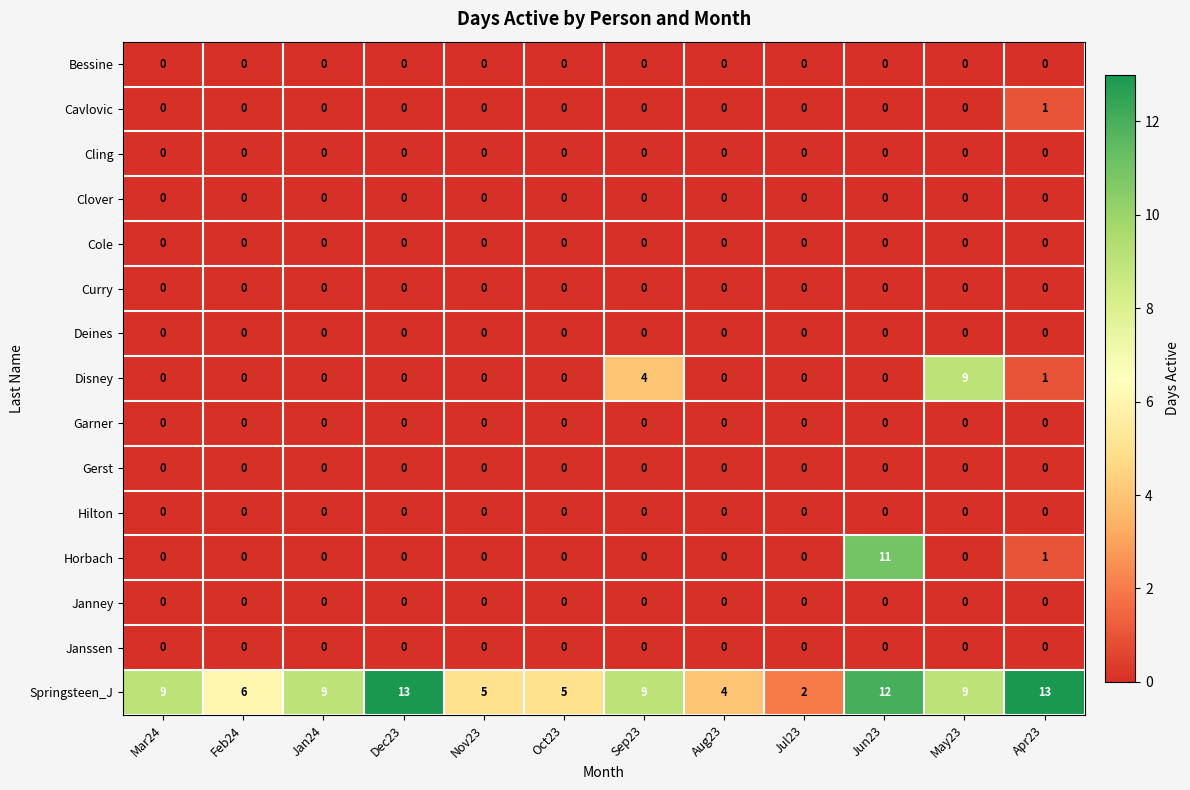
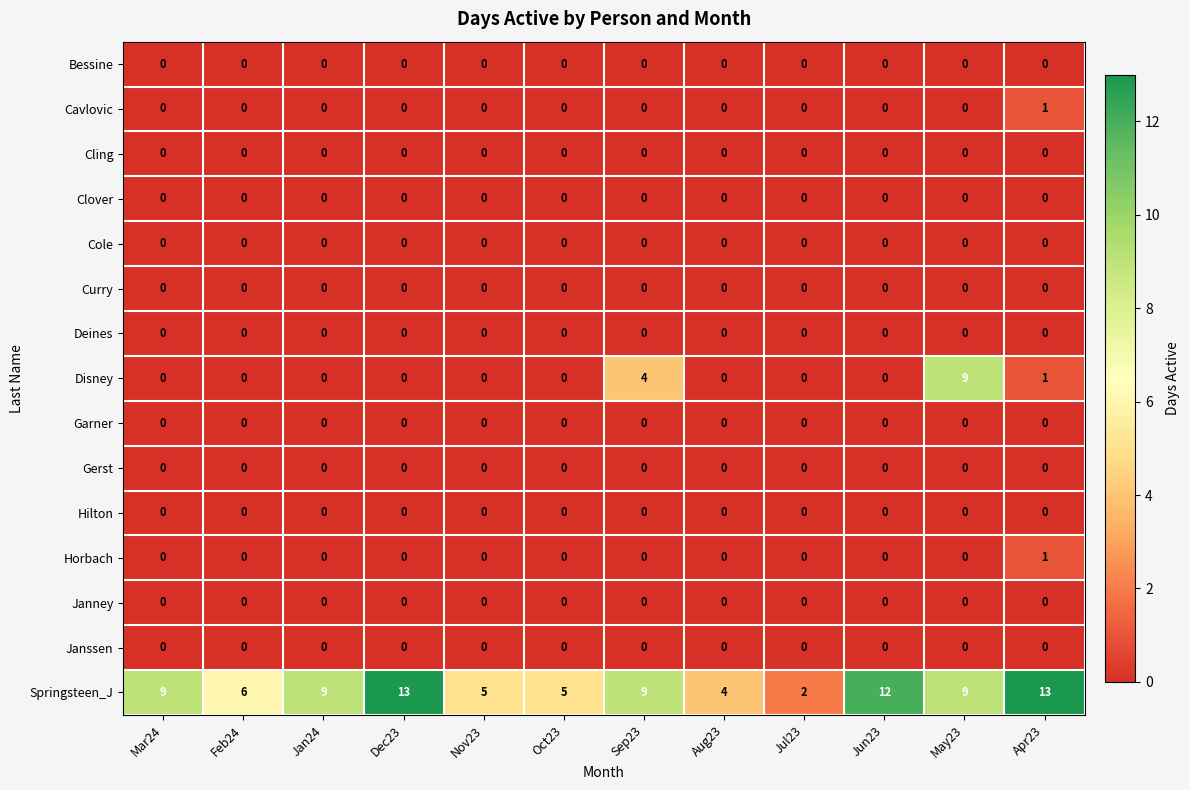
Horbach, Jun23: 11 -> 0
